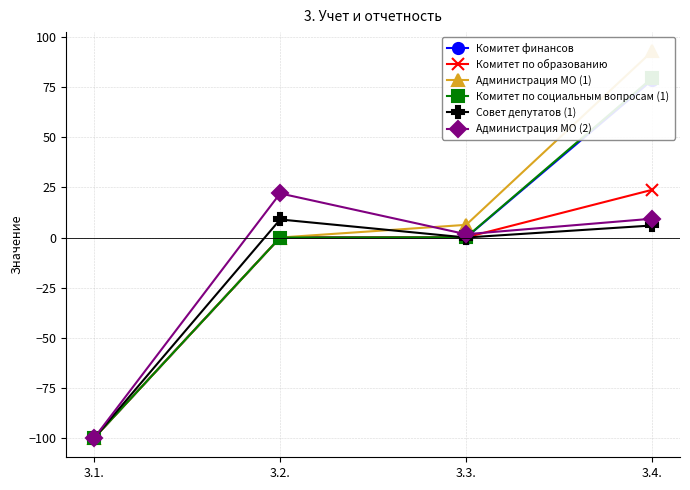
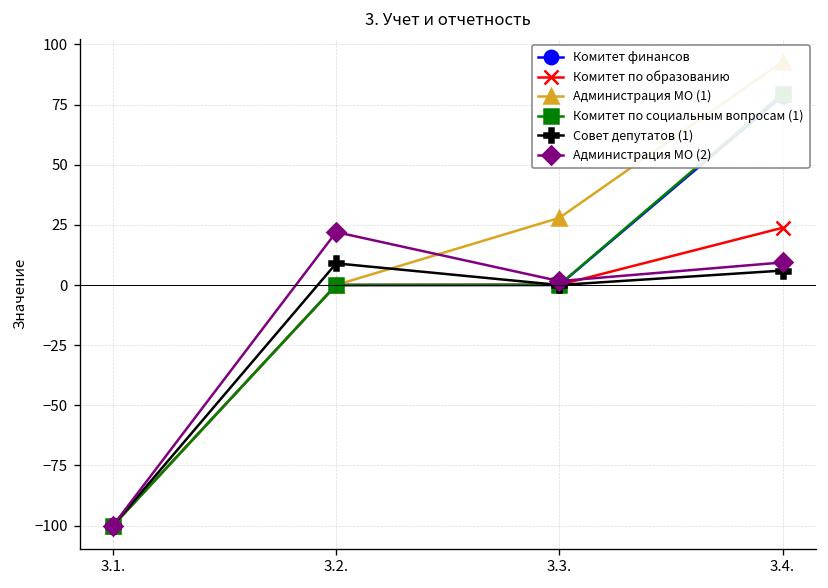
Администрация МО (1), 3.3.: 6 -> 28
